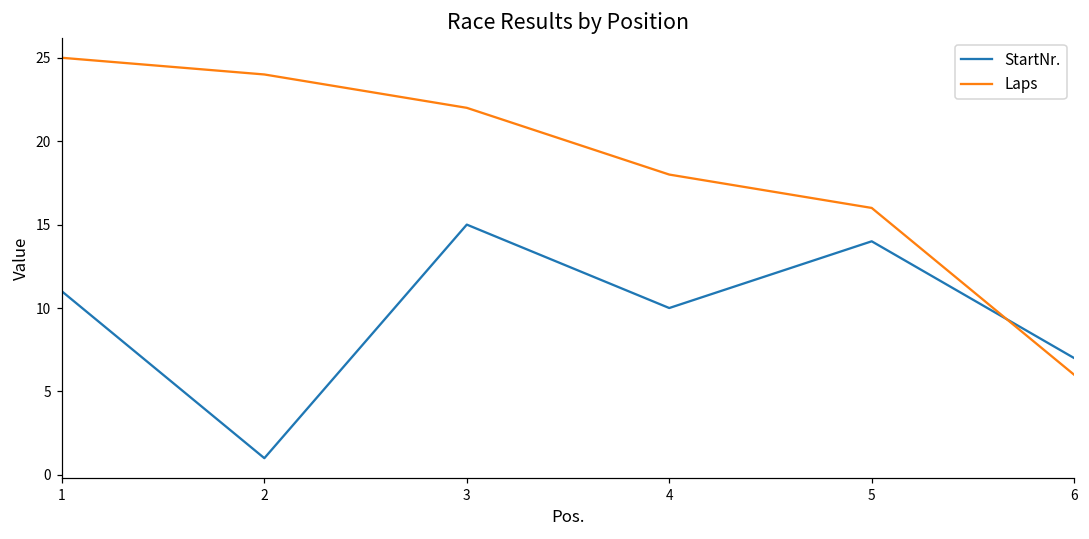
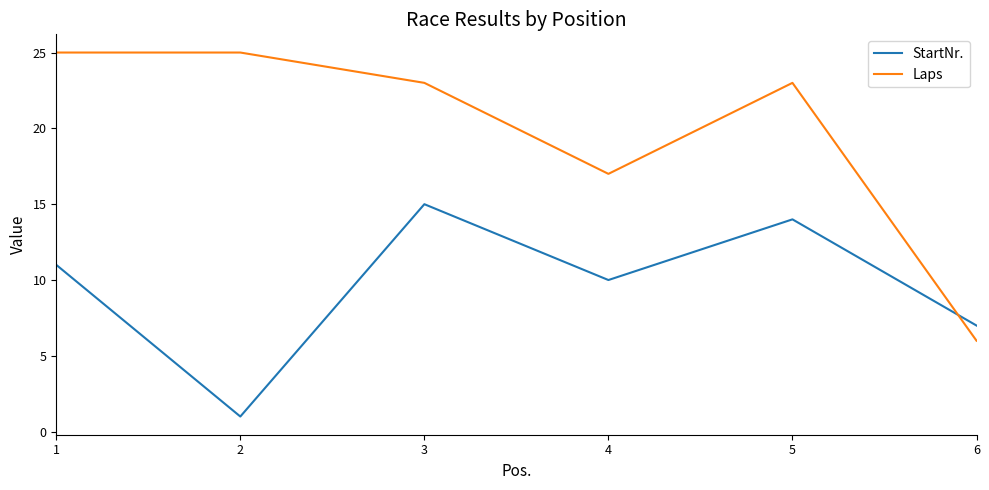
Laps, 2: 24 -> 25
Laps, 3: 22 -> 23
Laps, 4: 18 -> 17
Laps, 5: 16 -> 23
